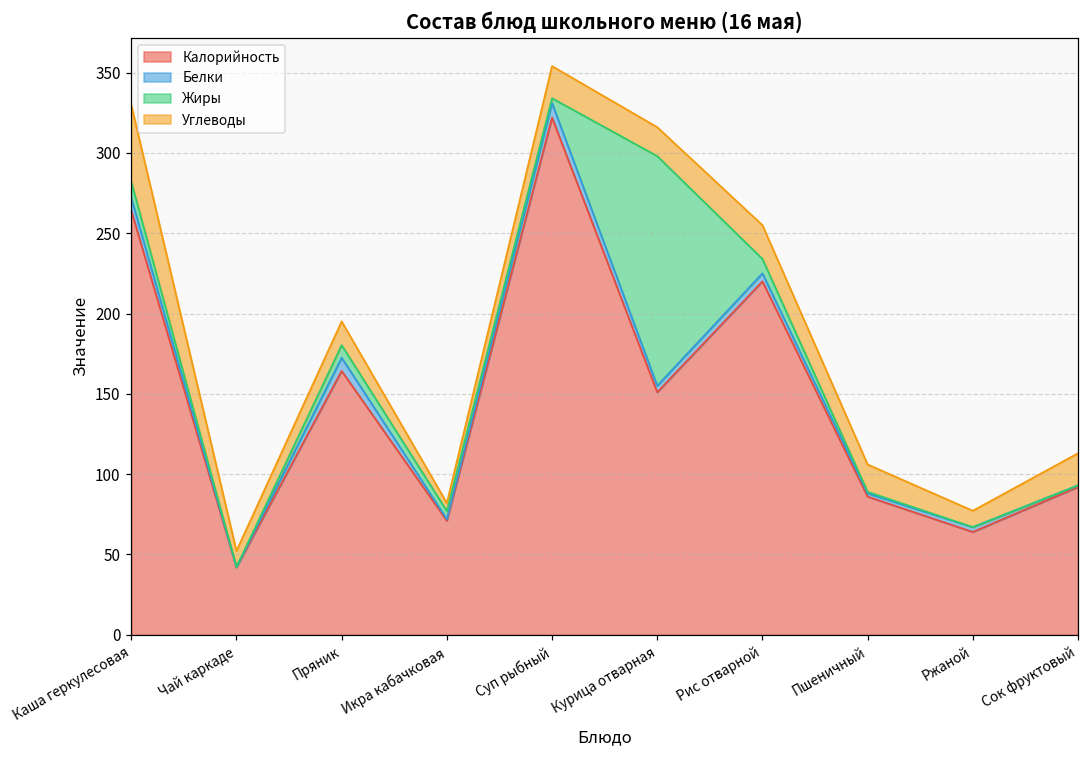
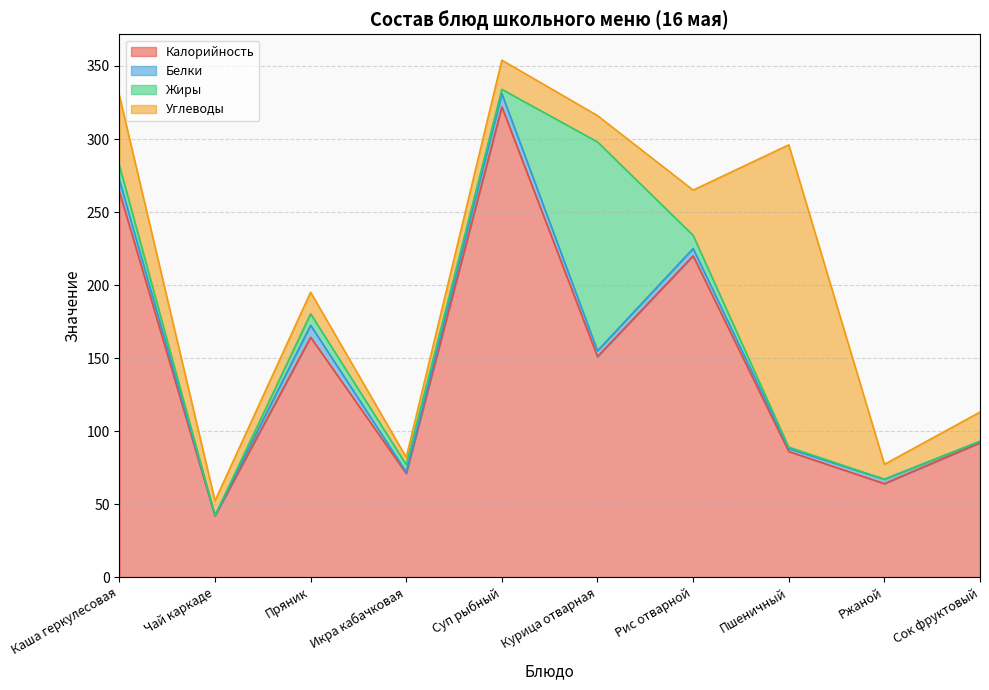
Углеводы, Рис отварной: 21 -> 31
Углеводы, Пшеничный: 17 -> 207
